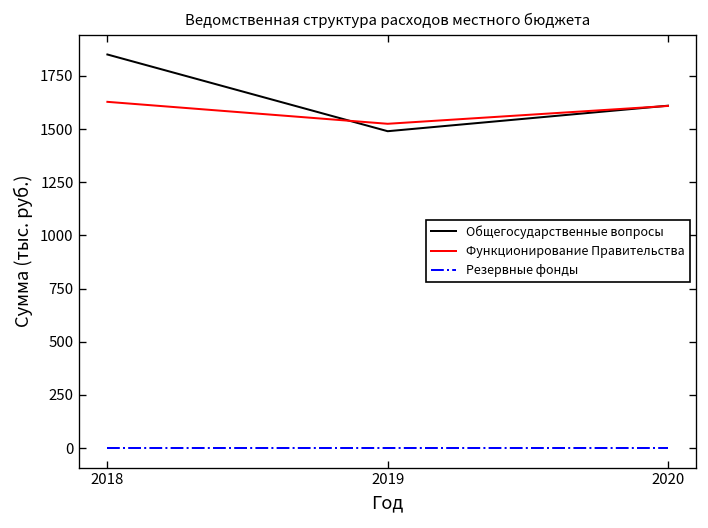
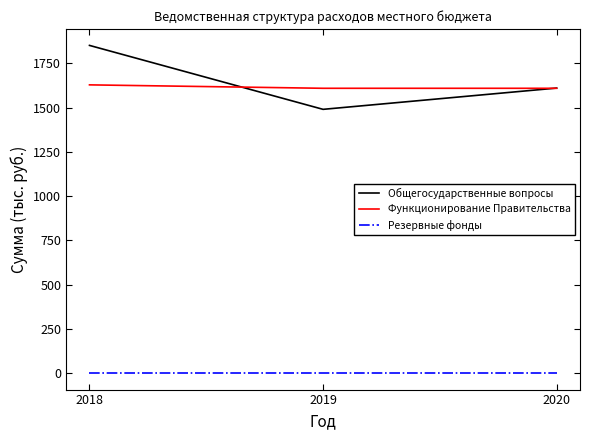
Функционирование Правительства, 2019: 1520 -> 1610
